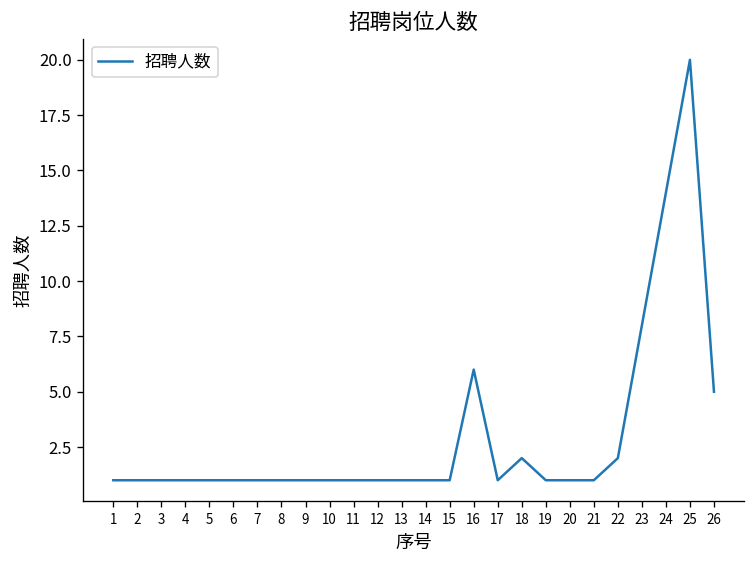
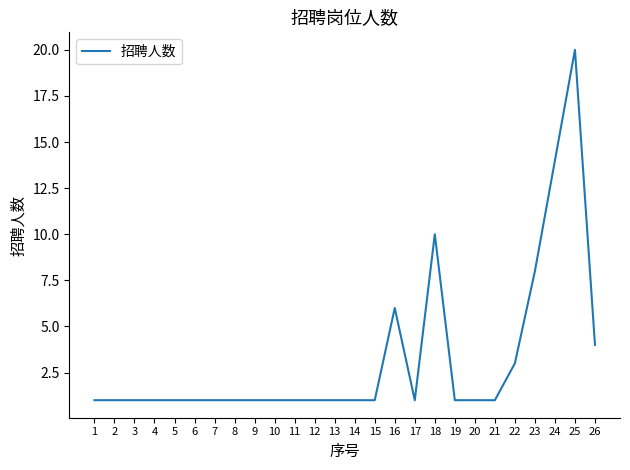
18: 2 -> 10
22: 2 -> 3
26: 5 -> 4
